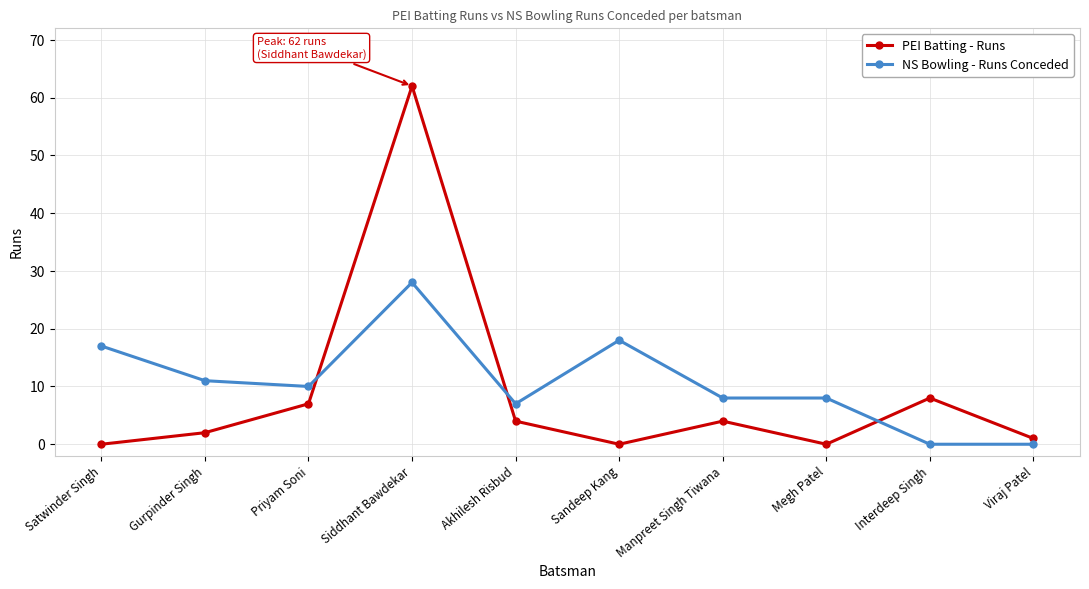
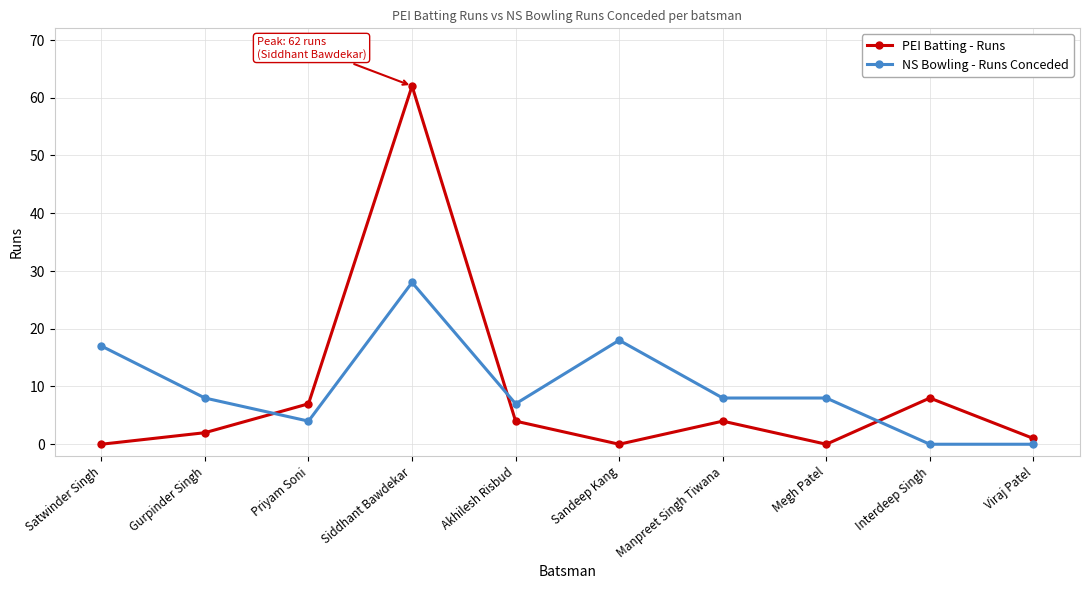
NS Bowling - Runs Conceded, Gurpinder Singh: 11 -> 8
NS Bowling - Runs Conceded, Priyam Soni: 10 -> 4
